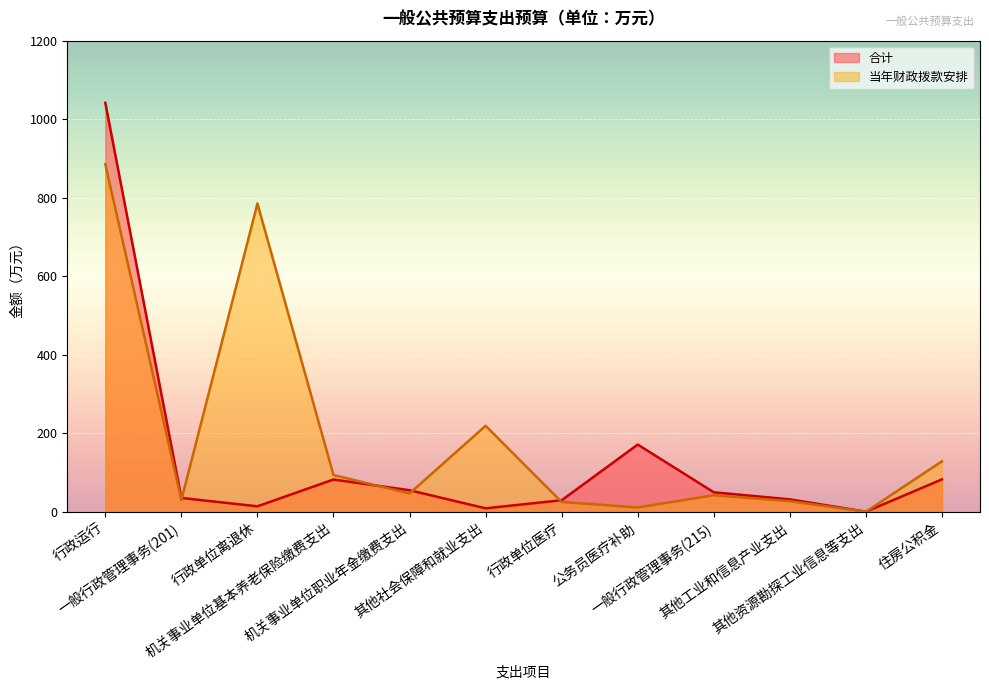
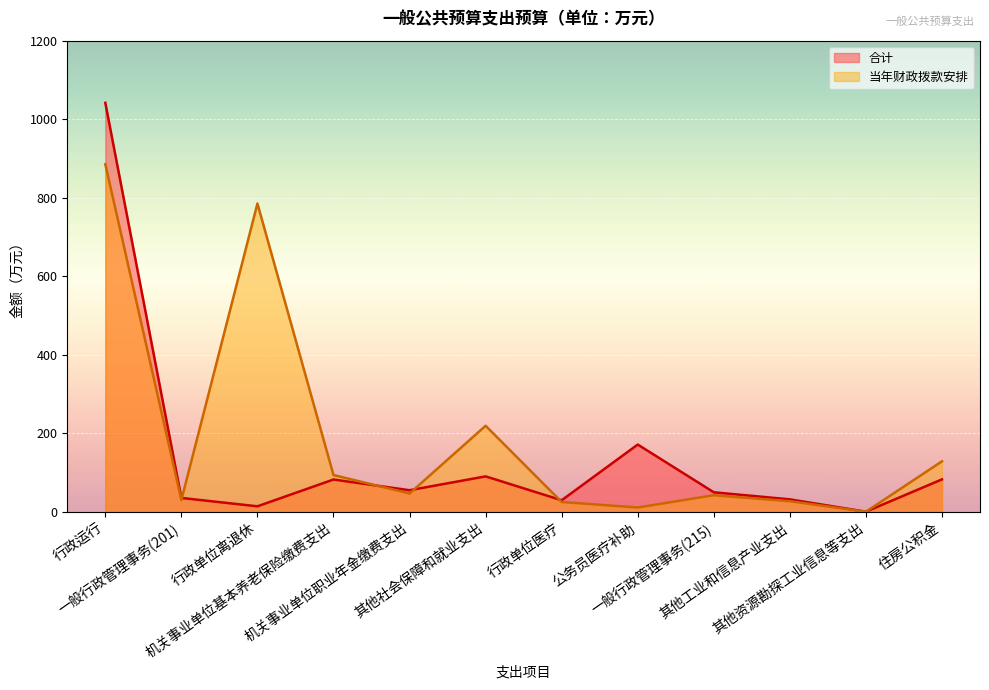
合计, 其他社会保障和就业支出: 10 -> 90
